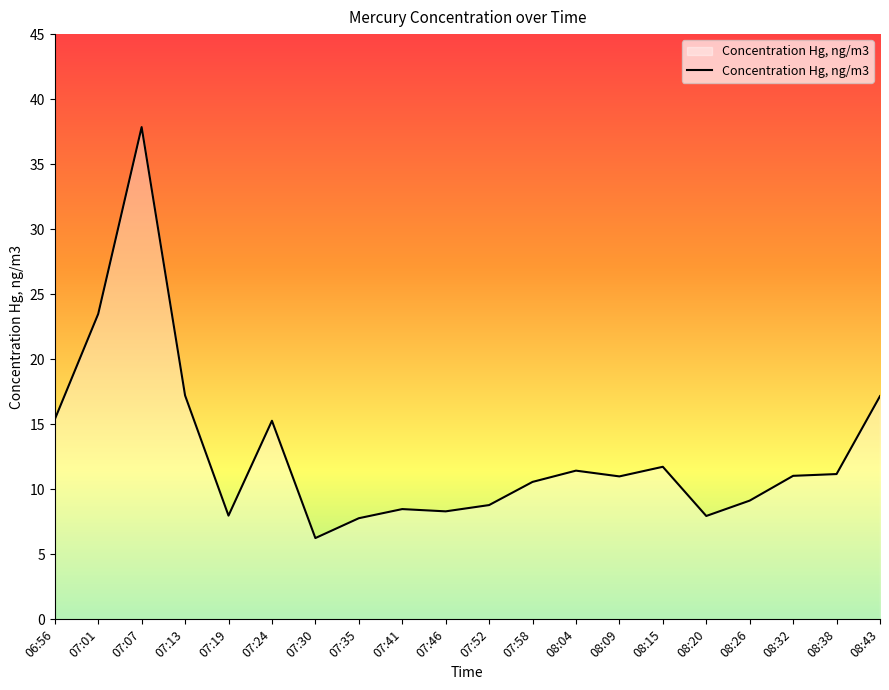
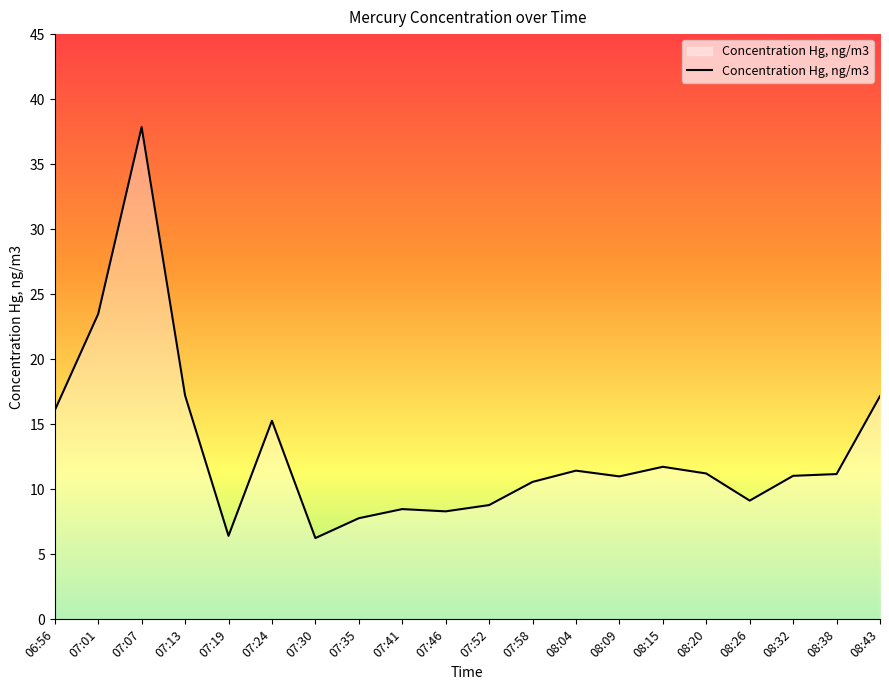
06:56: 15.4 -> 16.1
07:19: 8.0 -> 6.4
08:20: 7.9 -> 11.2
